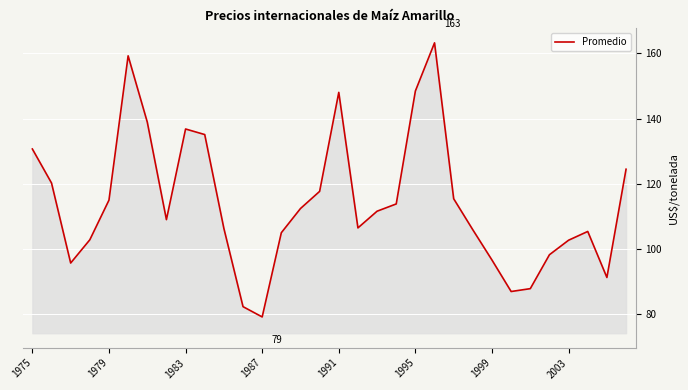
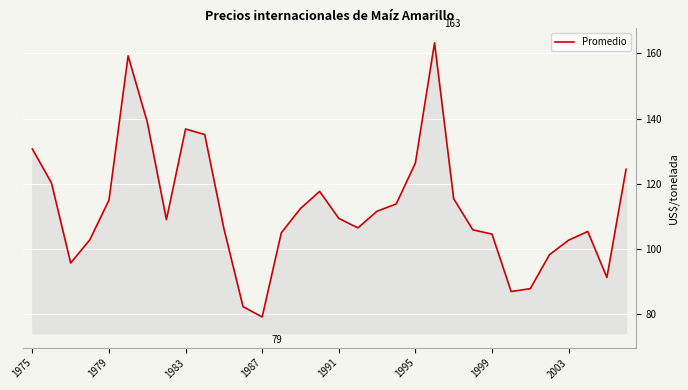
1991: 148 -> 109
1995: 148 -> 126
1999: 97 -> 105
